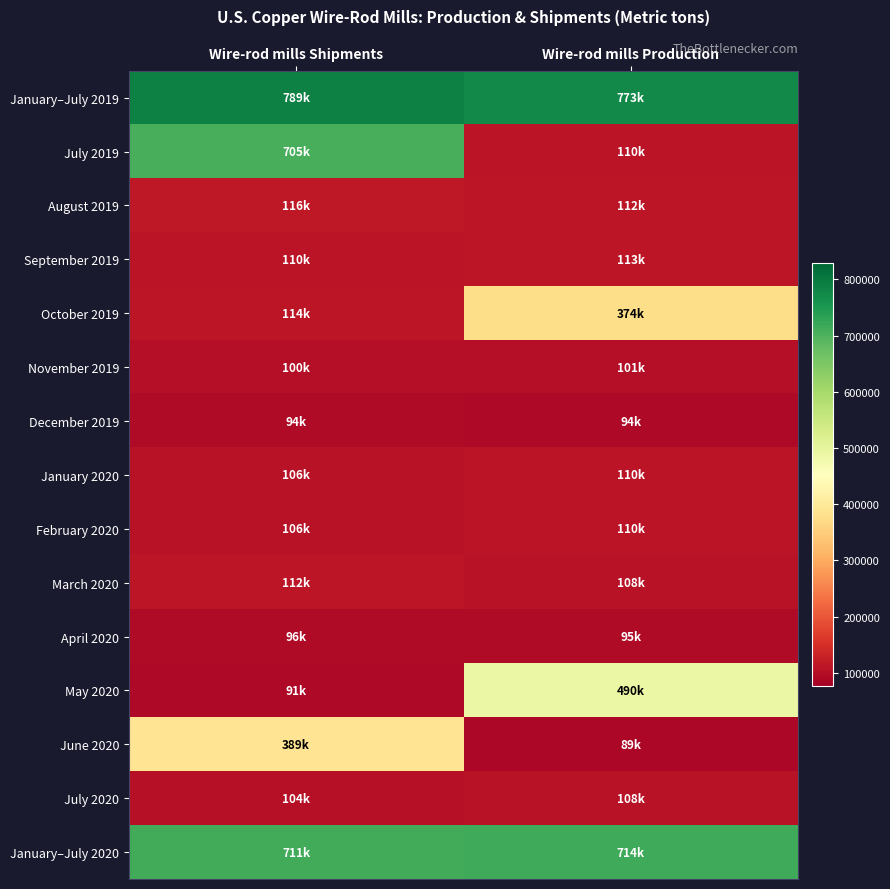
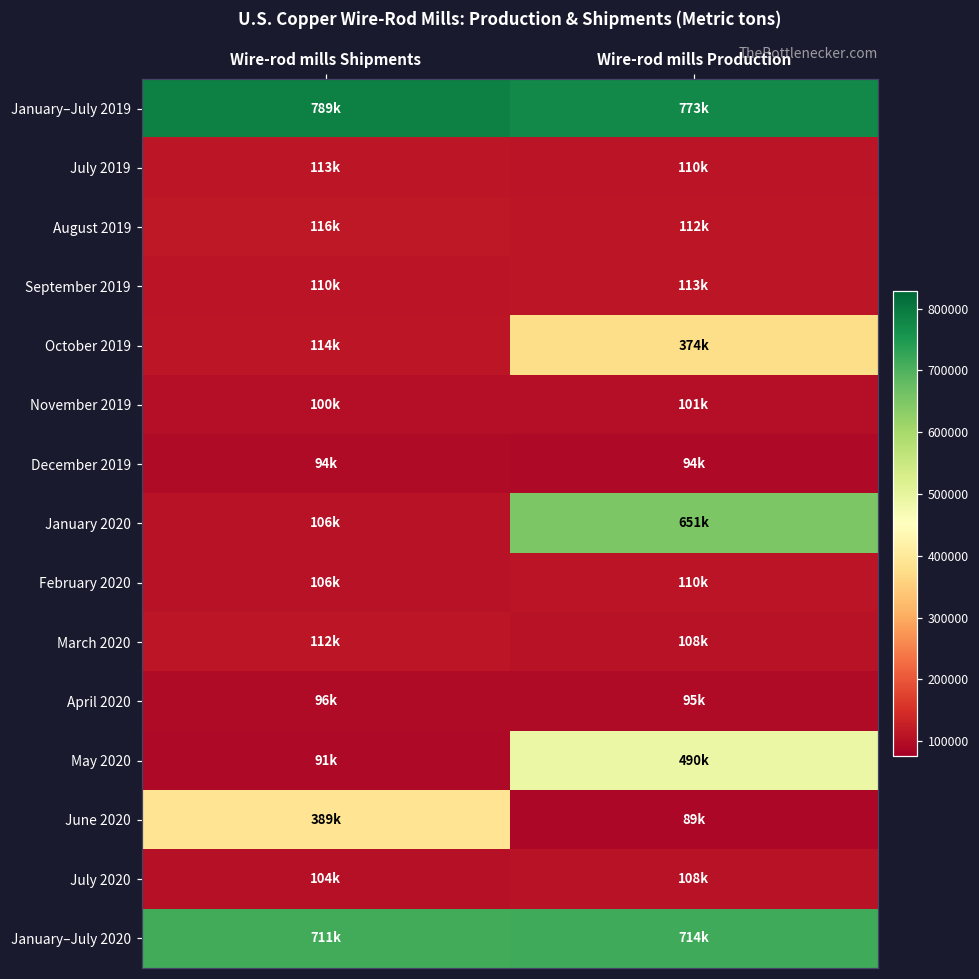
July 2019, Wire-rod mills Shipments: 705k -> 113k
January 2020, Wire-rod mills Production: 110k -> 651k
